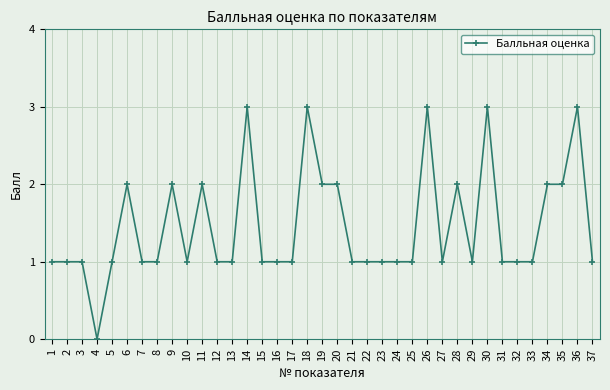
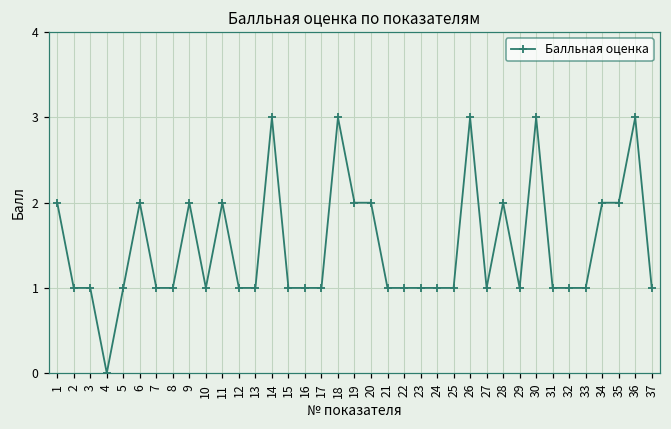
1: 1 -> 2
